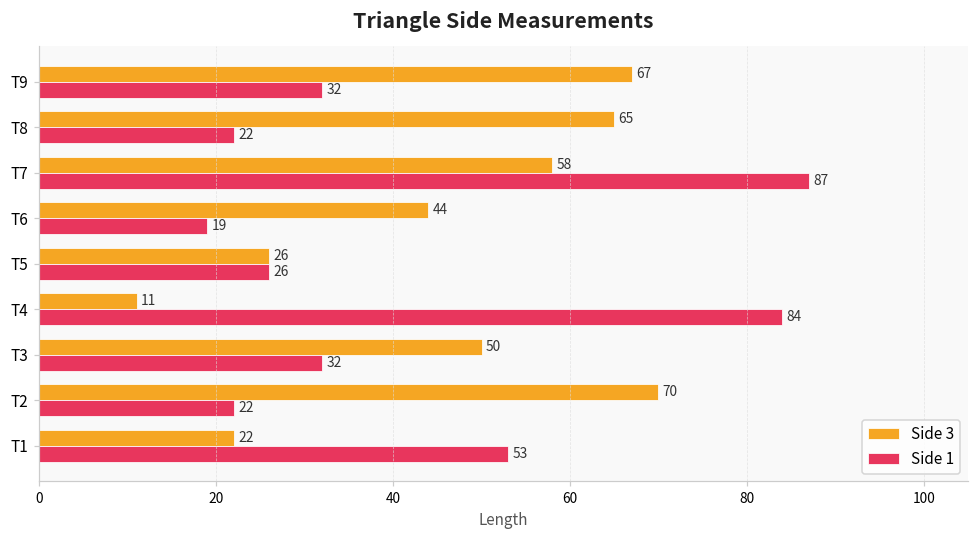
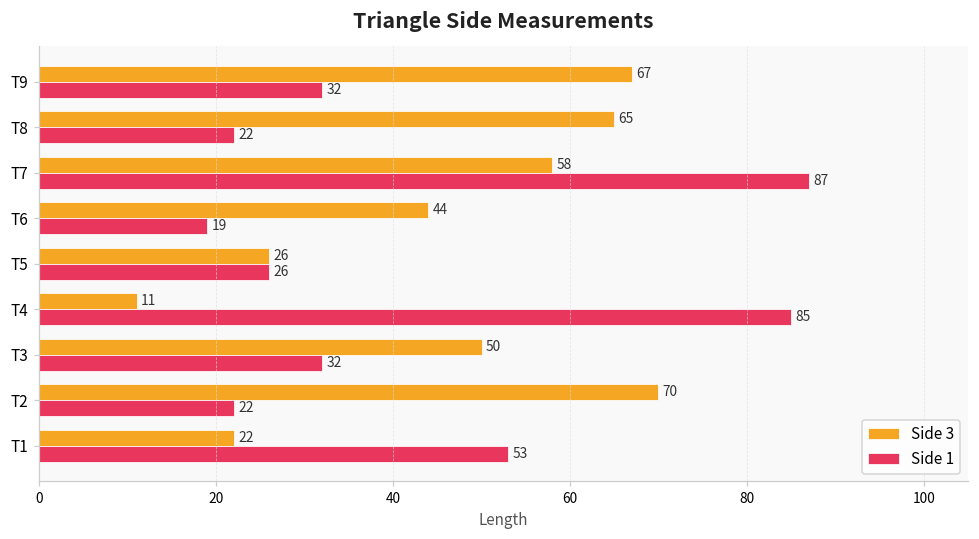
Side 1, T4: 84 -> 85
